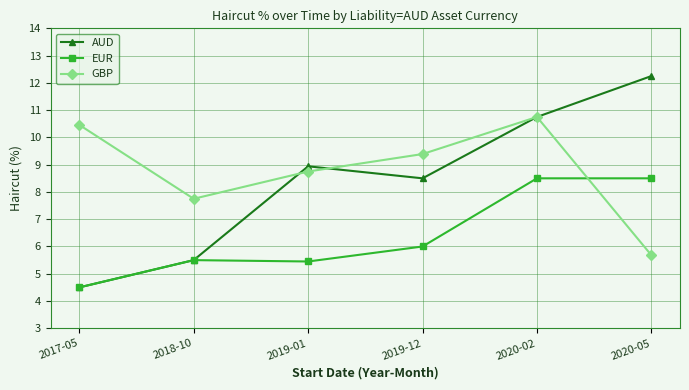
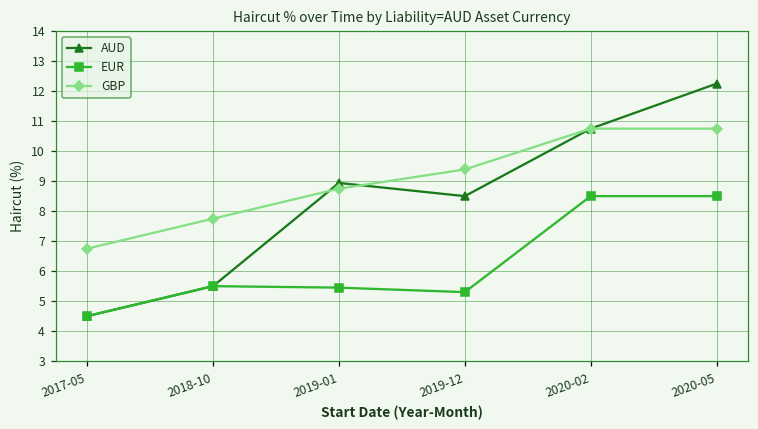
GBP, 2017-05: 10.5 -> 6.8
EUR, 2019-12: 6.0 -> 5.3
GBP, 2020-05: 5.7 -> 10.8
